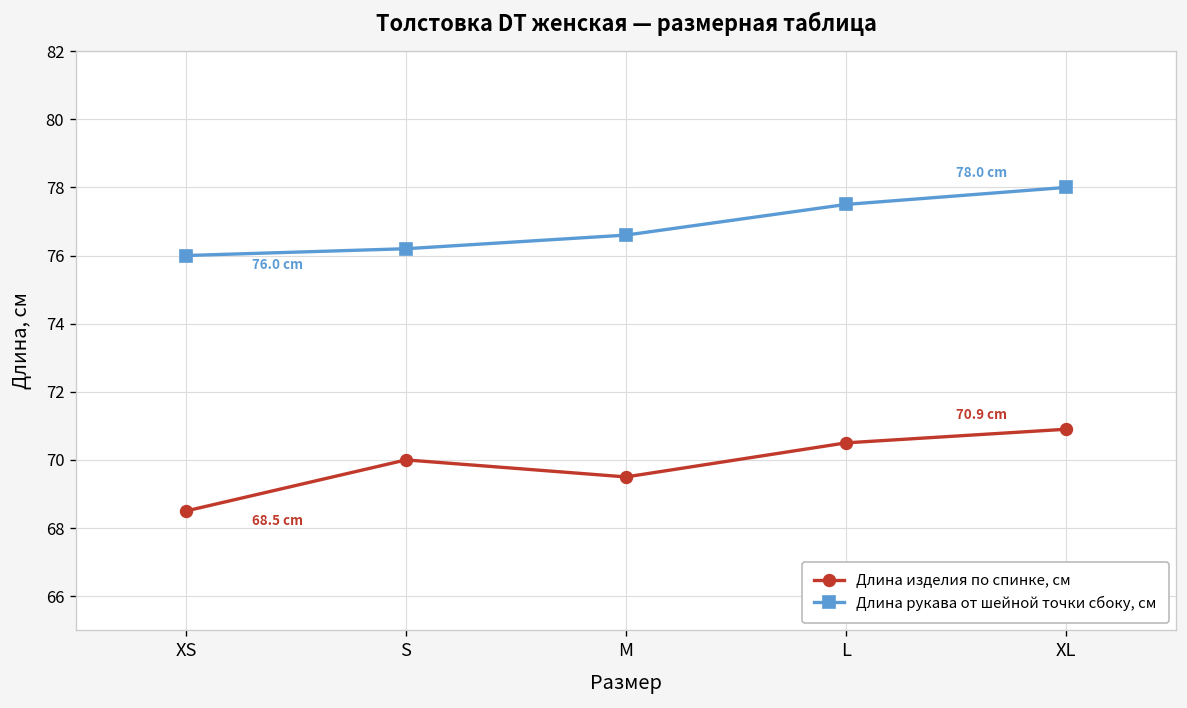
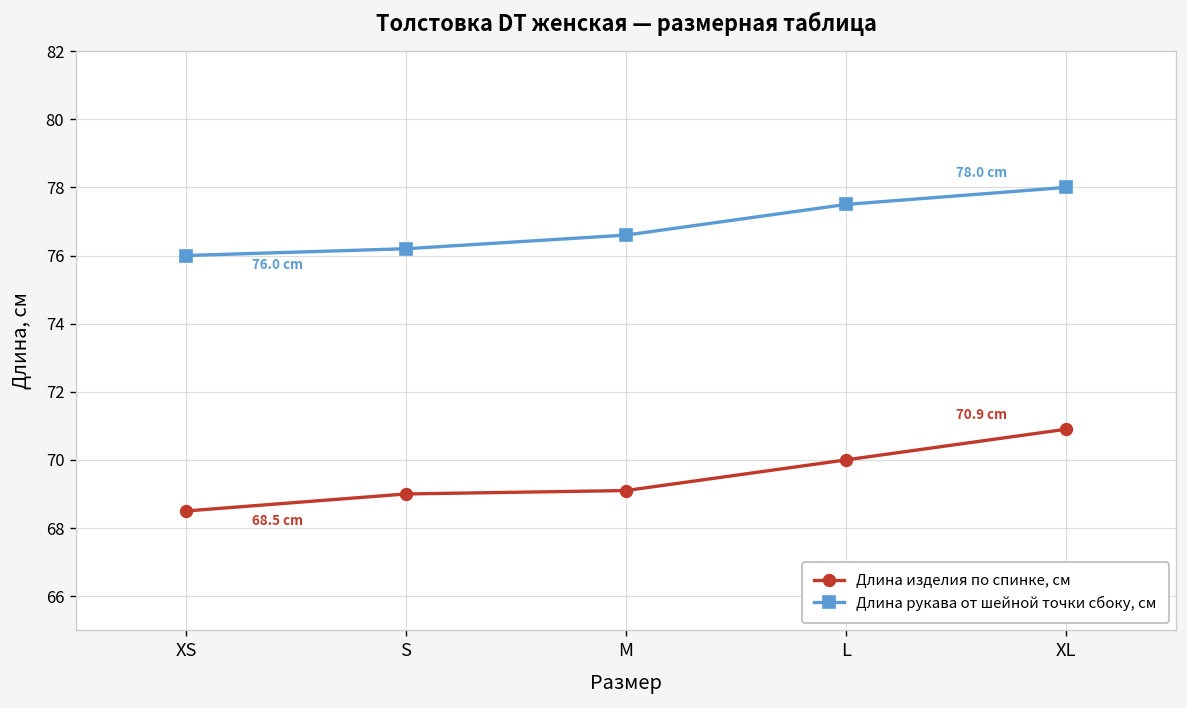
Длина изделия по спинке, см, S: 70 -> 69
Длина изделия по спинке, см, M: 69.5 -> 69.1
Длина изделия по спинке, см, L: 70.5 -> 70.0
